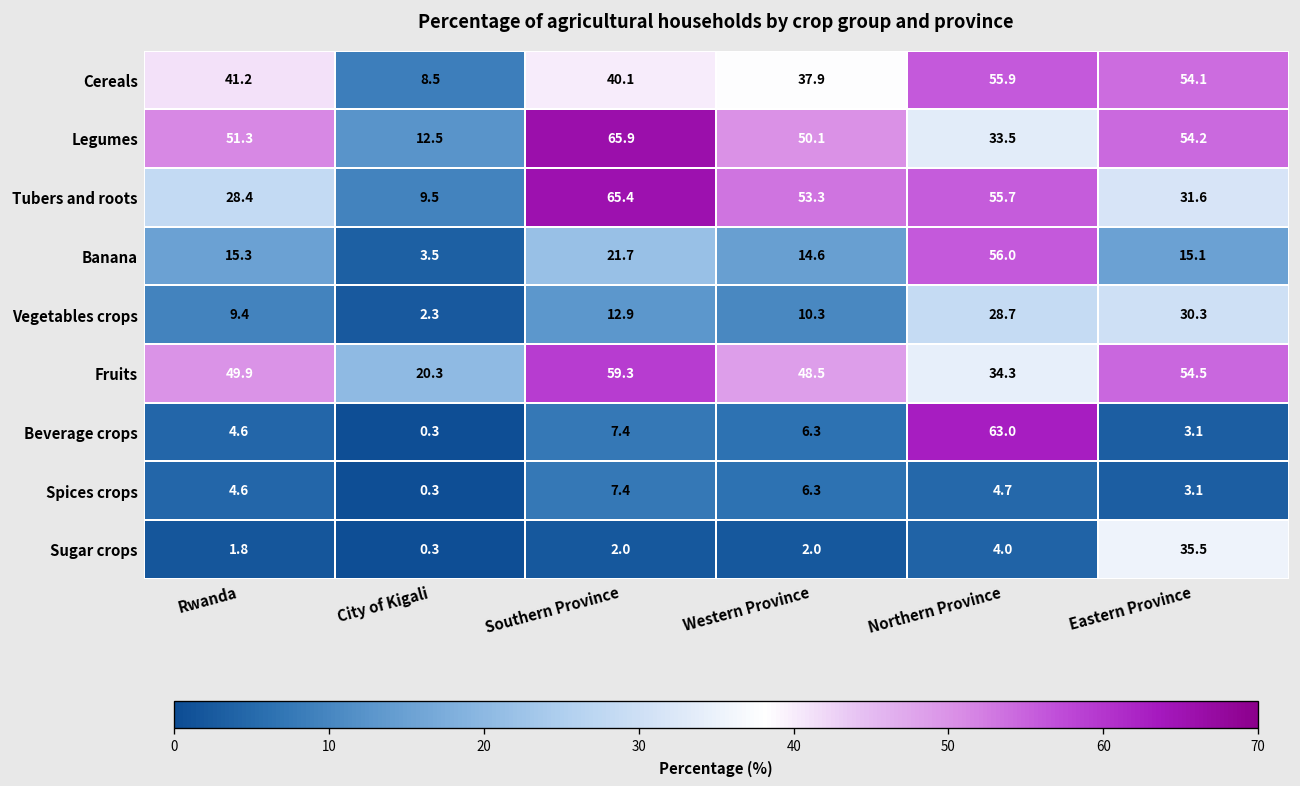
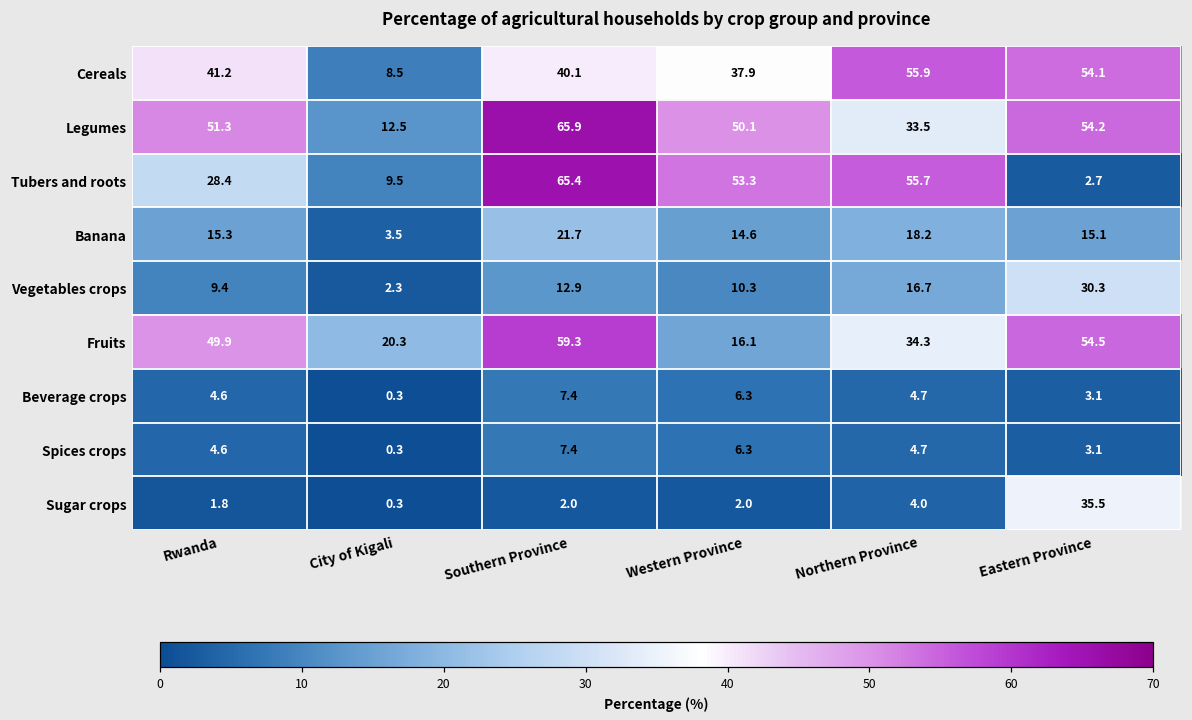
Tubers and roots, Eastern Province: 31.6 -> 2.7
Banana, Northern Province: 56.0 -> 18.2
Vegetables crops, Northern Province: 28.7 -> 16.7
Fruits, Western Province: 48.5 -> 16.1
Beverage crops, Northern Province: 63.0 -> 4.7
